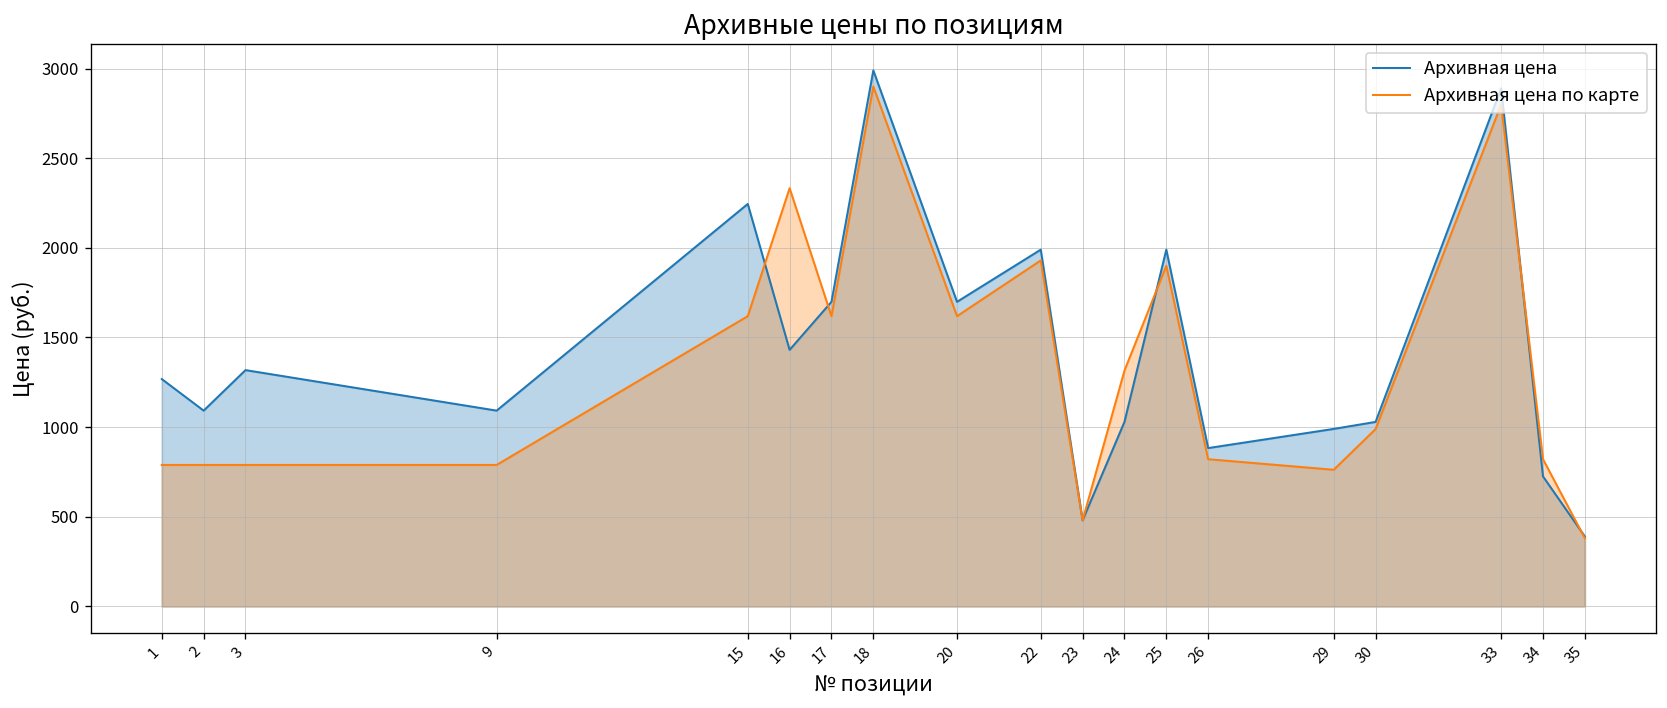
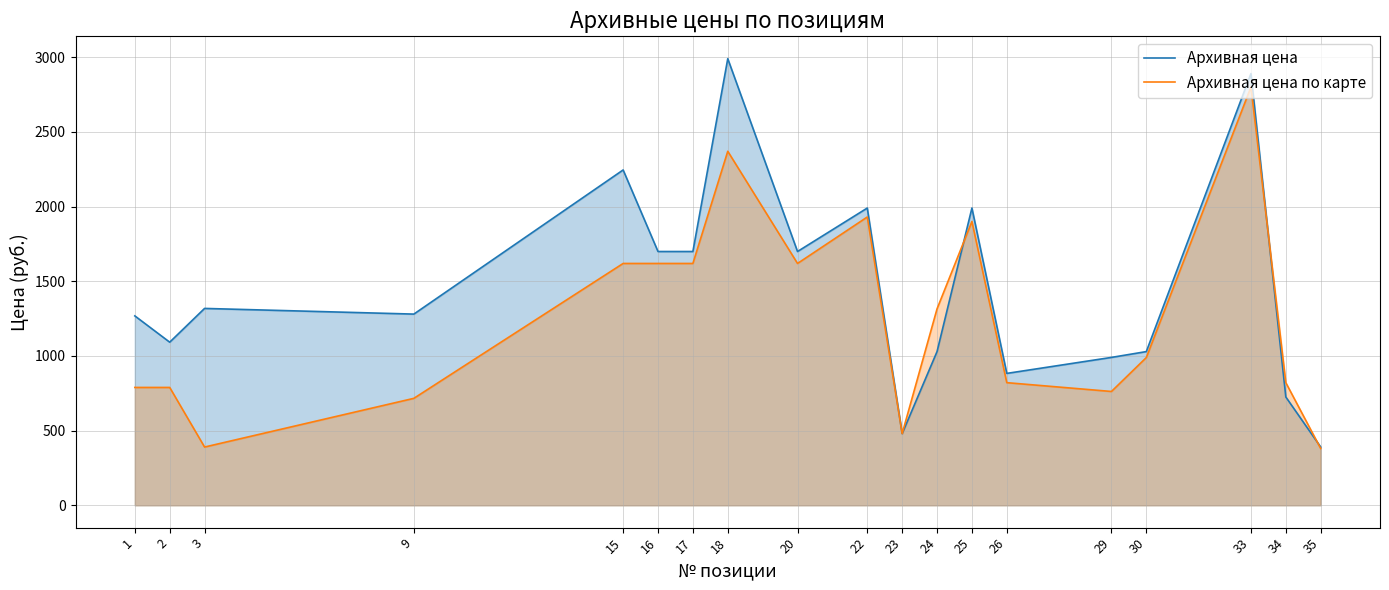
Архивная цена по карте, 3: 790 -> 390
Архивная цена, 9: 1090 -> 1280
Архивная цена по карте, 9: 790 -> 720
Архивная цена, 16: 1430 -> 1700
Архивная цена по карте, 16: 2330 -> 1620
Архивная цена по карте, 18: 2900 -> 2370
